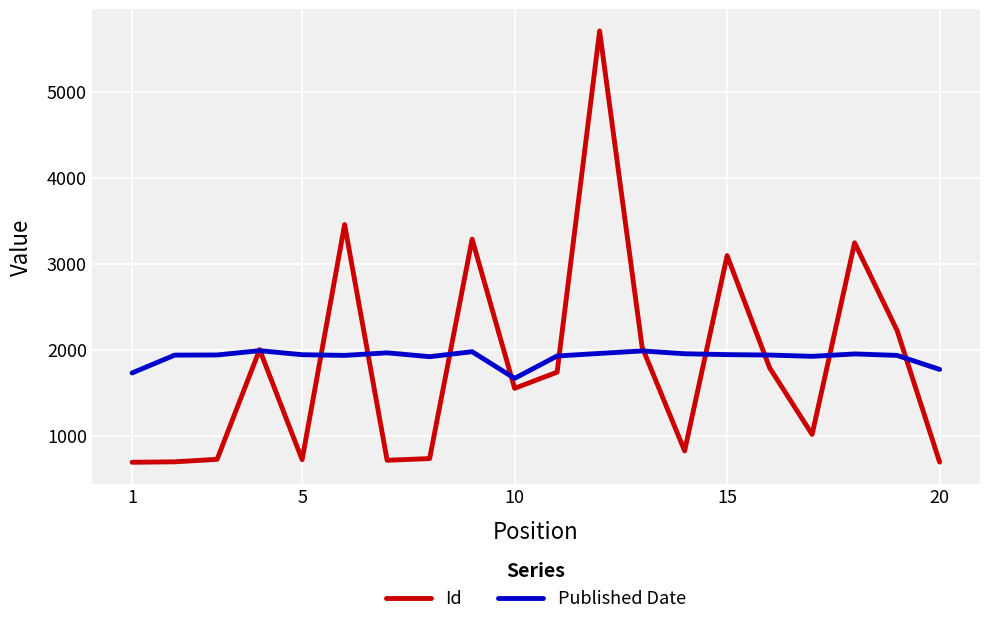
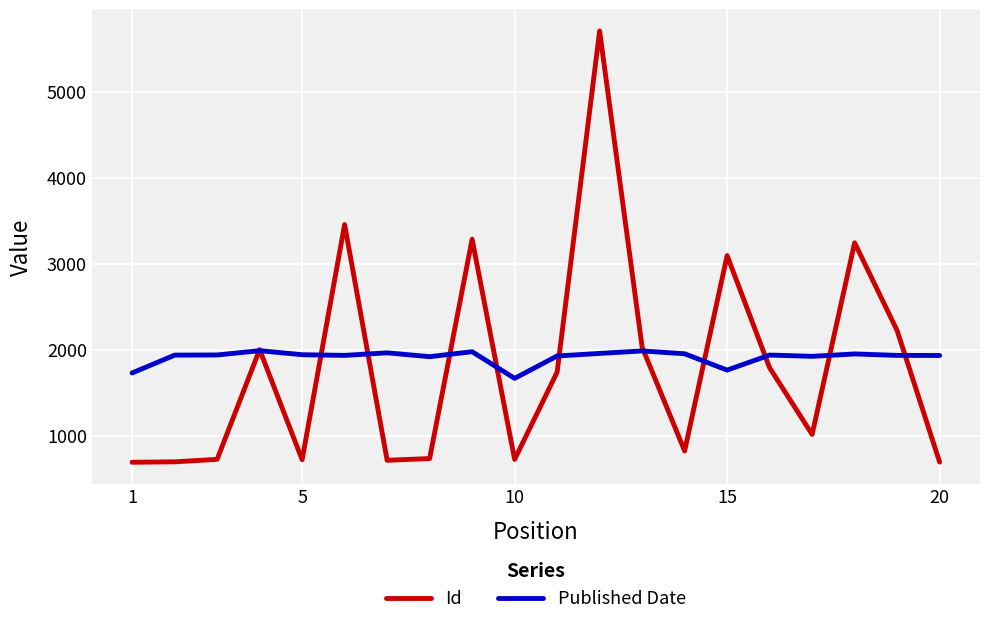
Id, 10: 1600 -> 700
Published Date, 15: 1900 -> 1800
Published Date, 20: 1800 -> 1900
